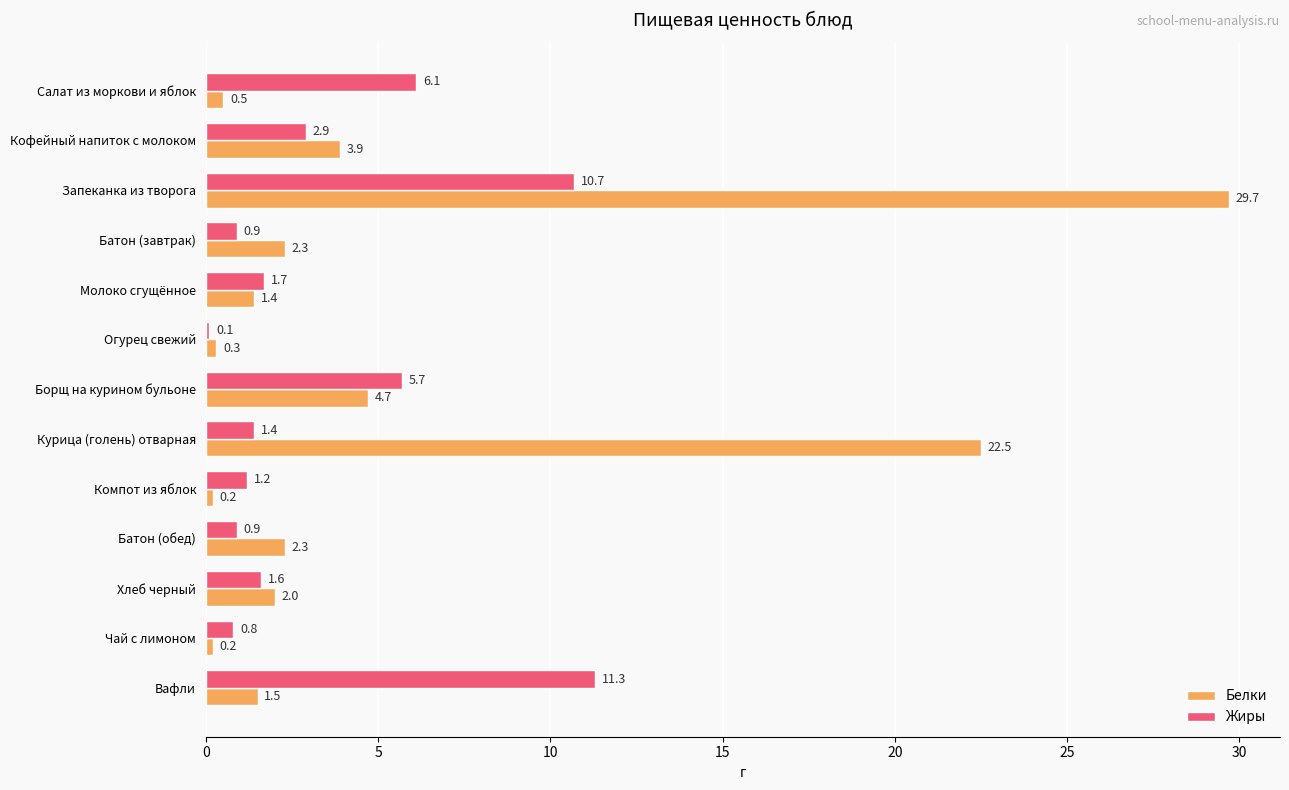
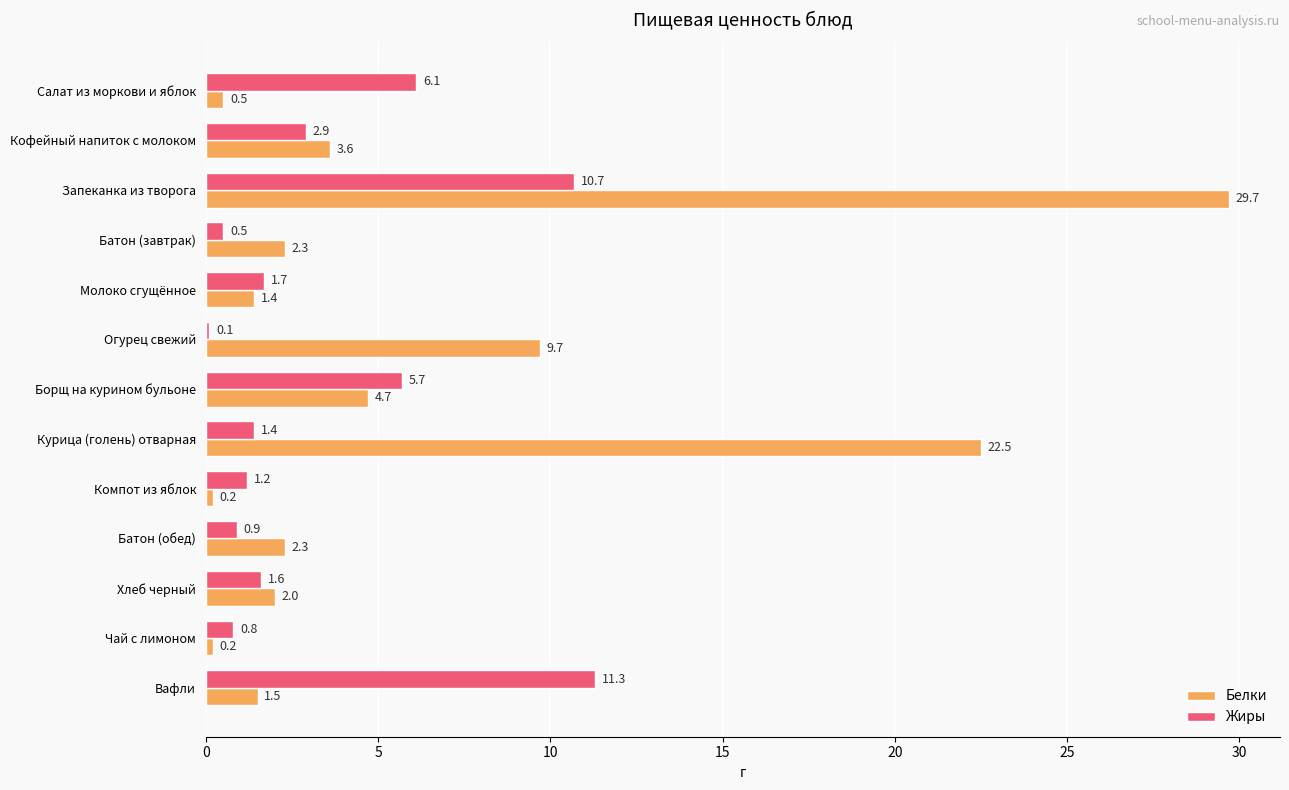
Белки, Кофейный напиток с молоком: 3.9 -> 3.6
Жиры, Батон (завтрак): 0.9 -> 0.5
Белки, Огурец свежий: 0.3 -> 9.7
